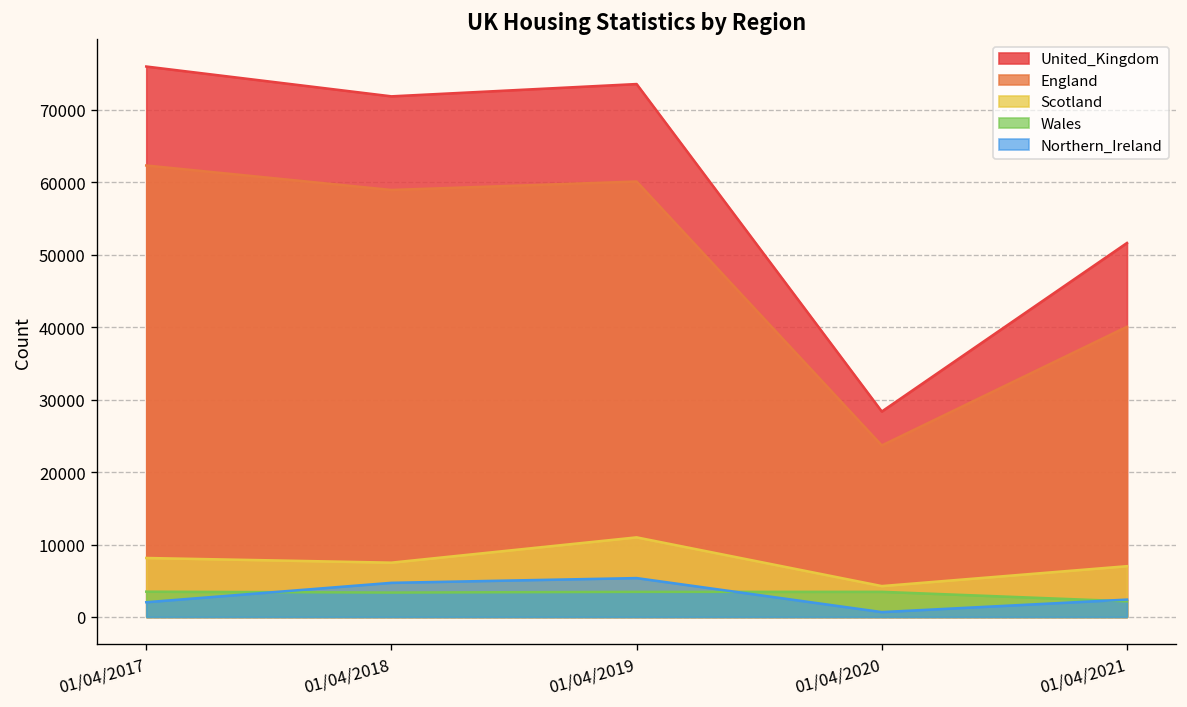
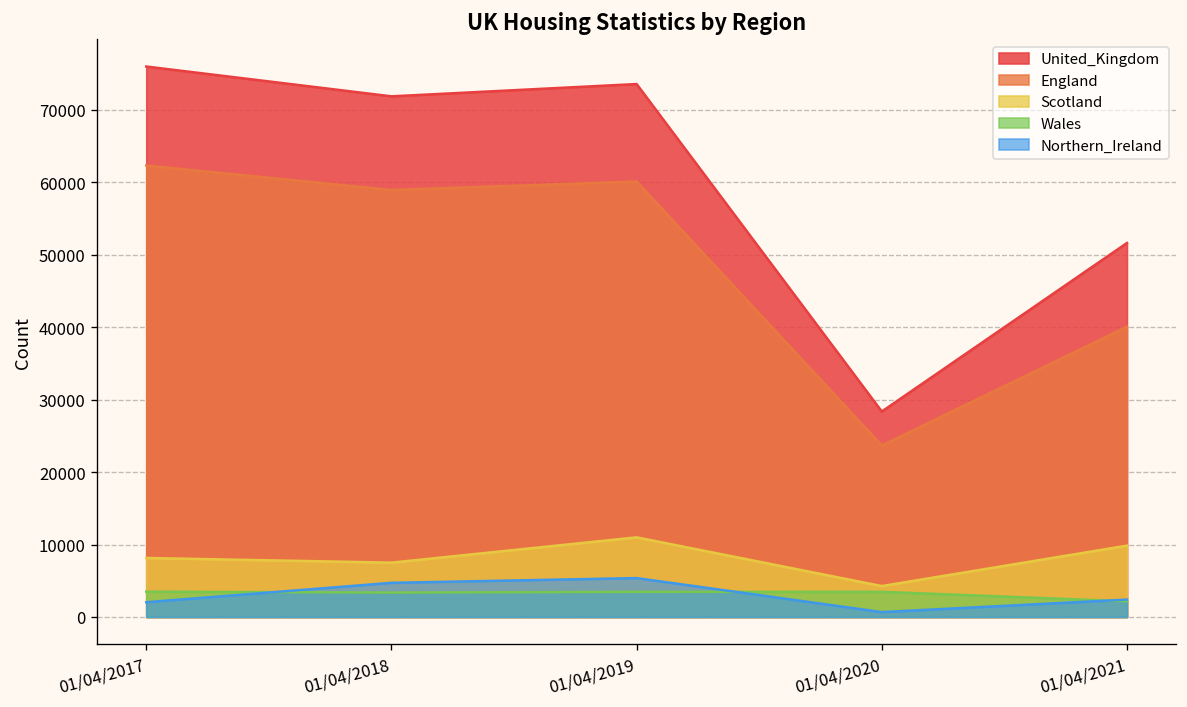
Scotland, 01/04/2021: 7000 -> 10000
